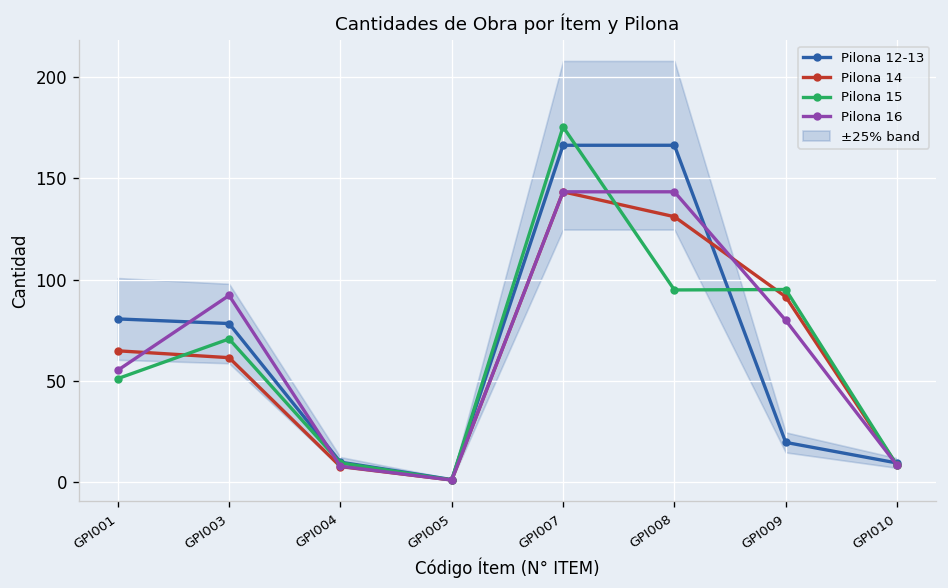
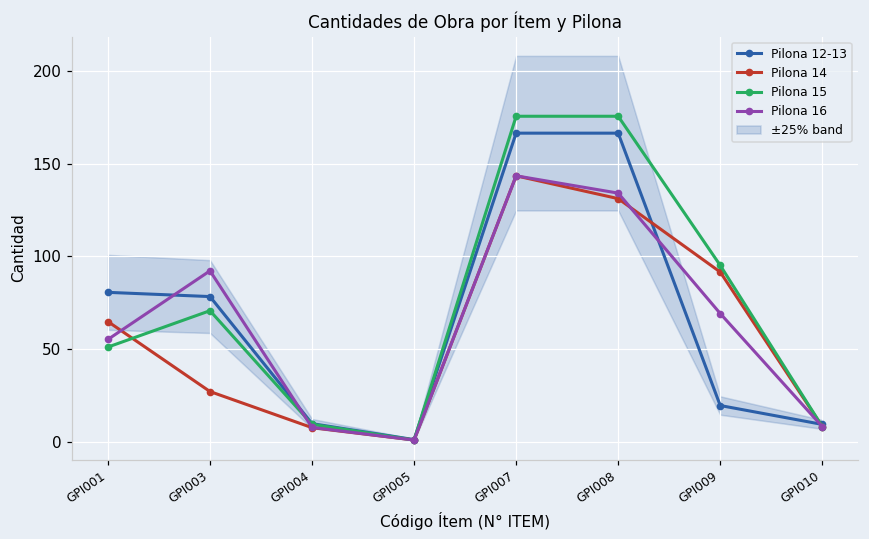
Pilona 14, GPI003: 62 -> 27
Pilona 15, GPI008: 95 -> 176
Pilona 16, GPI008: 143 -> 134
Pilona 16, GPI009: 80 -> 69
